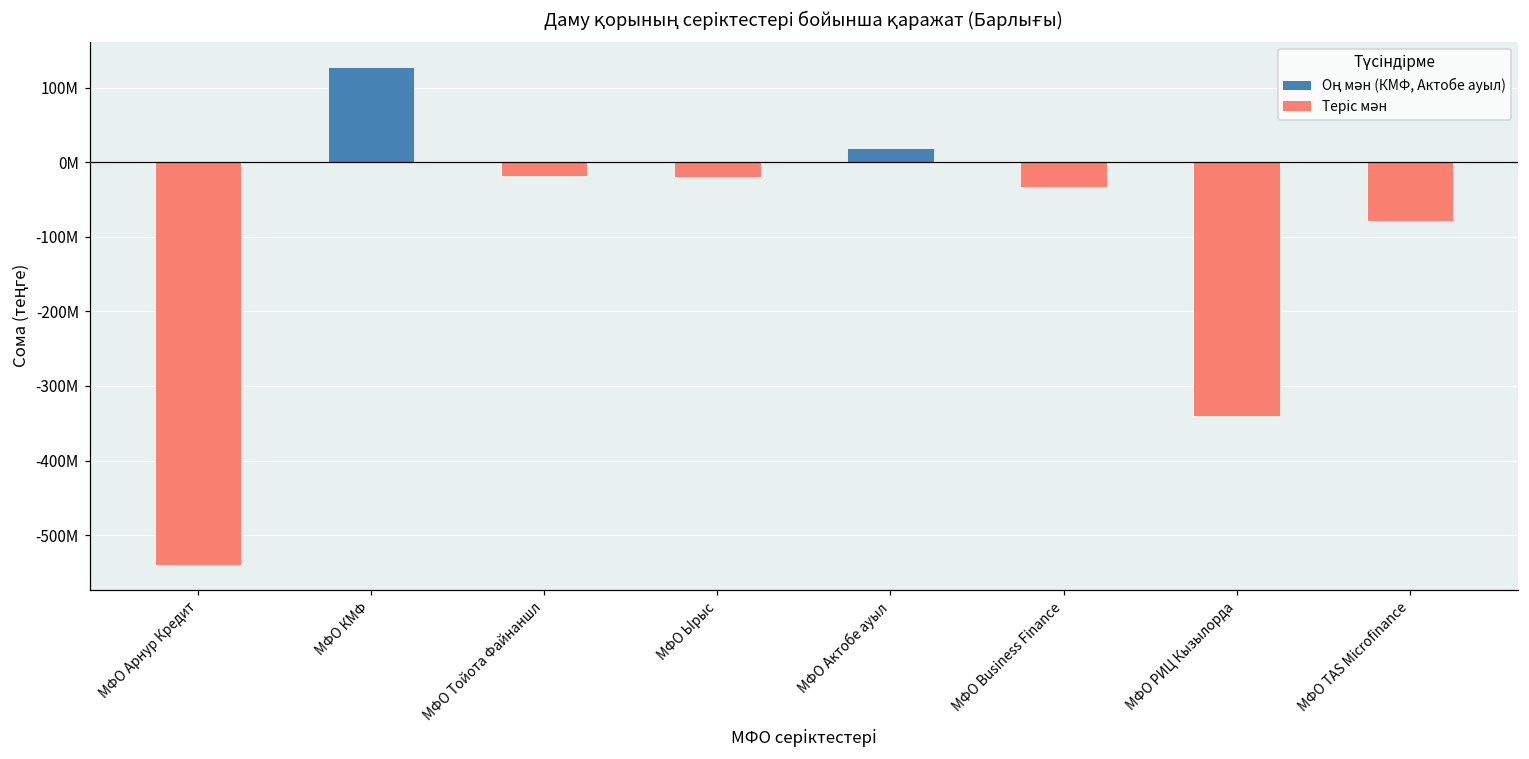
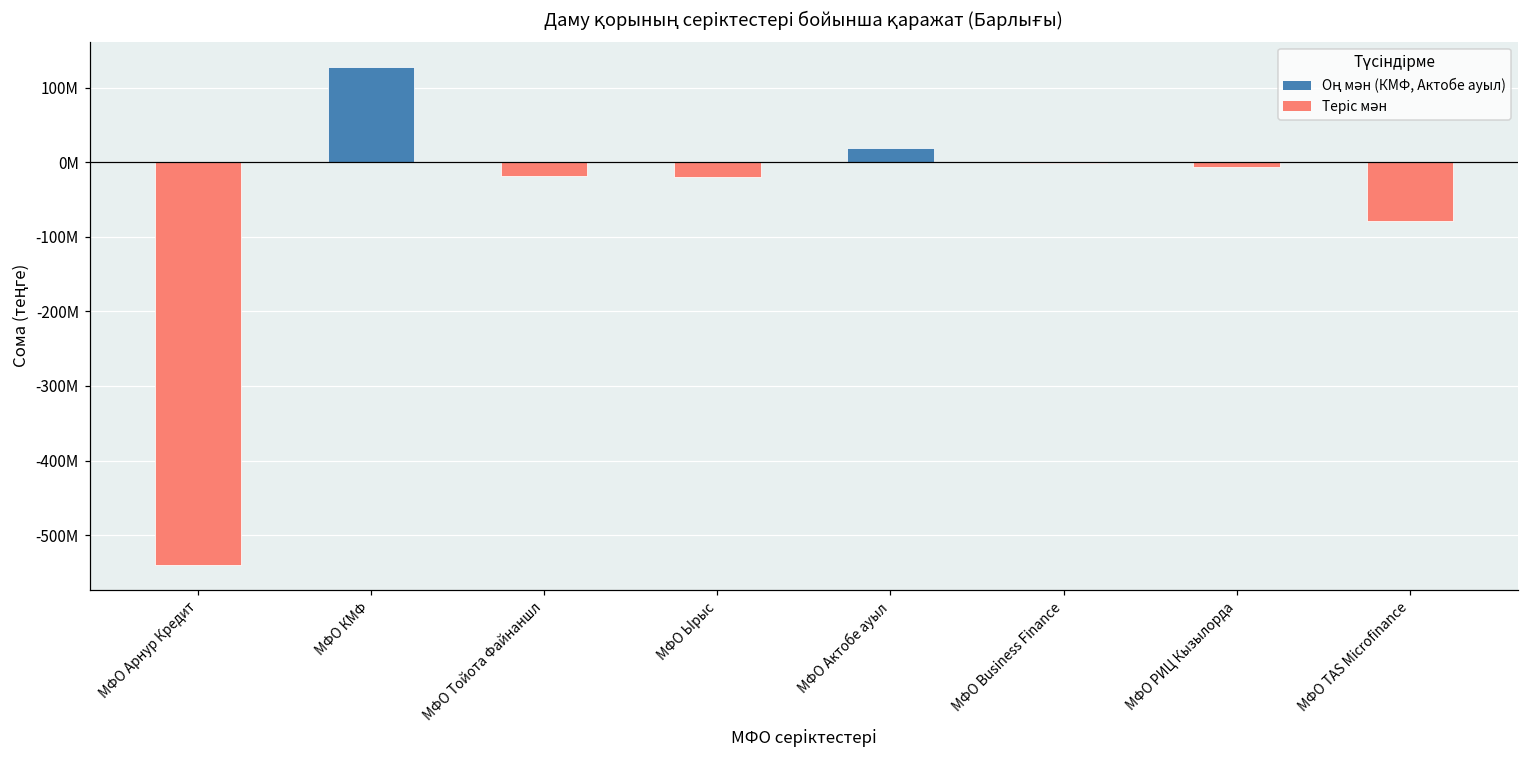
МФО Business Finance: -30000000 -> 0
МФО РИЦ Кызылорда: -340000000 -> -10000000
